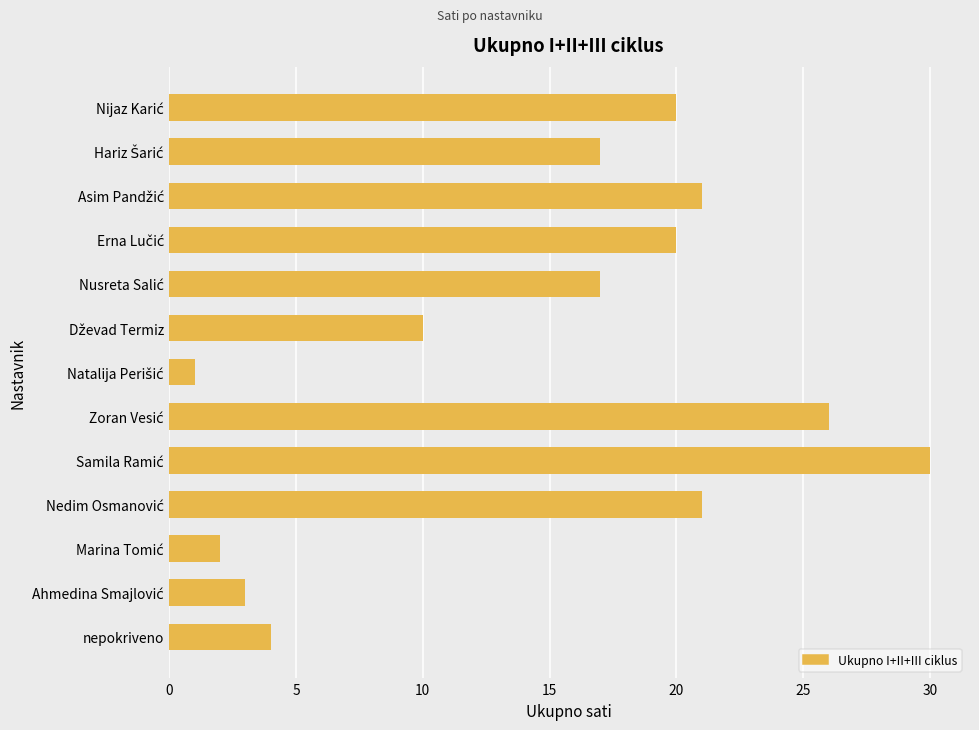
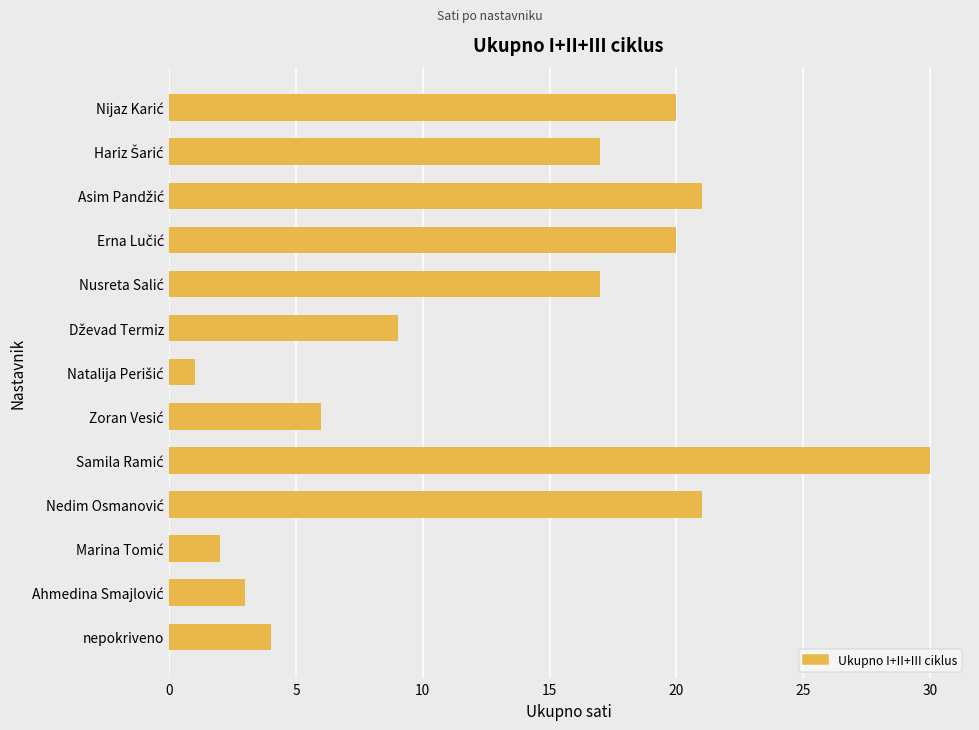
Dževad Termiz: 10 -> 9
Zoran Vesić: 26 -> 6
